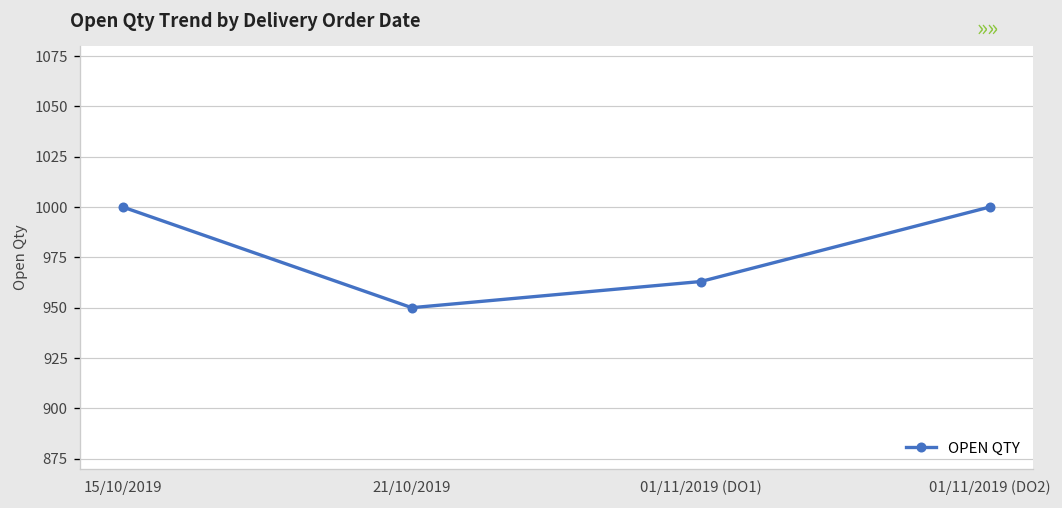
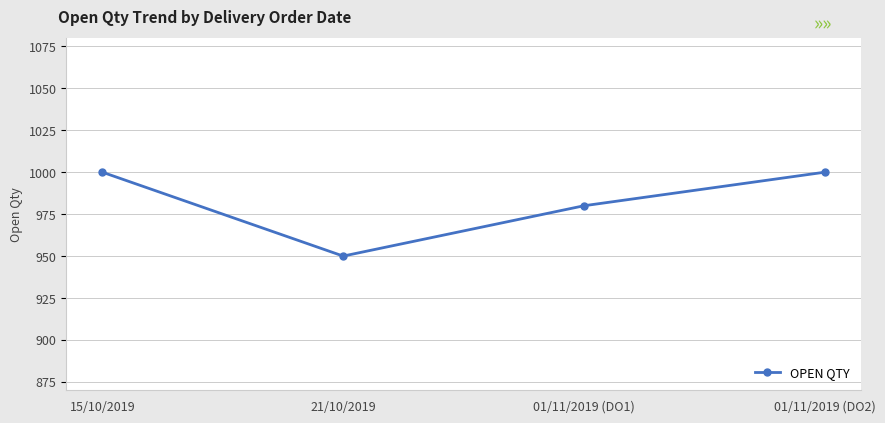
01/11/2019 (DO1): 963 -> 980
